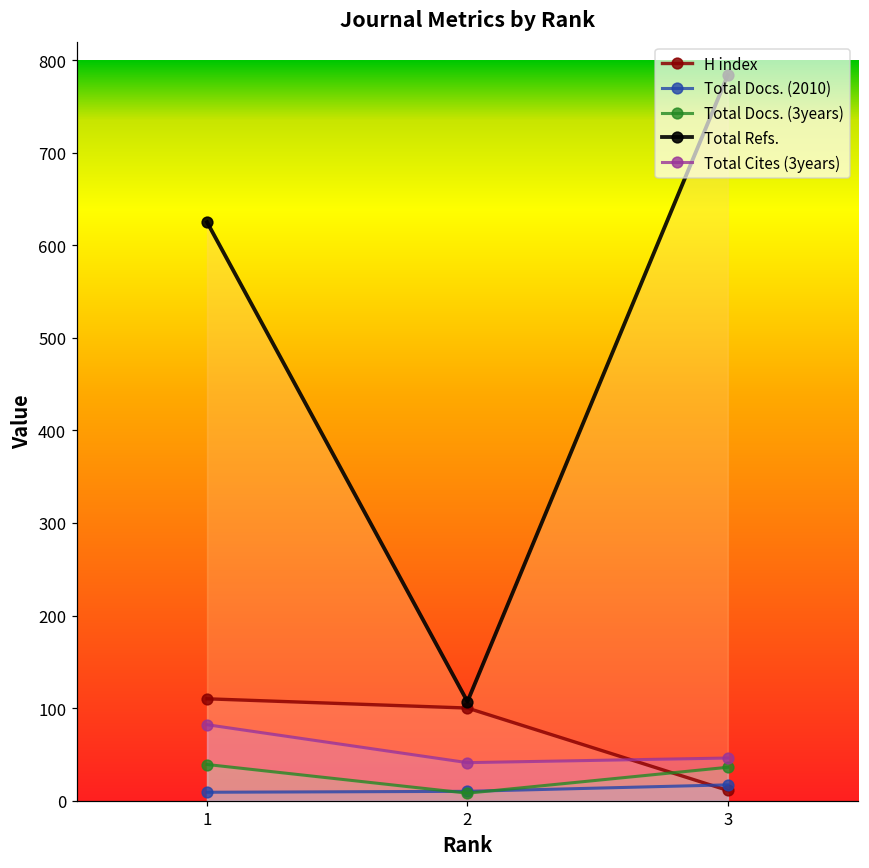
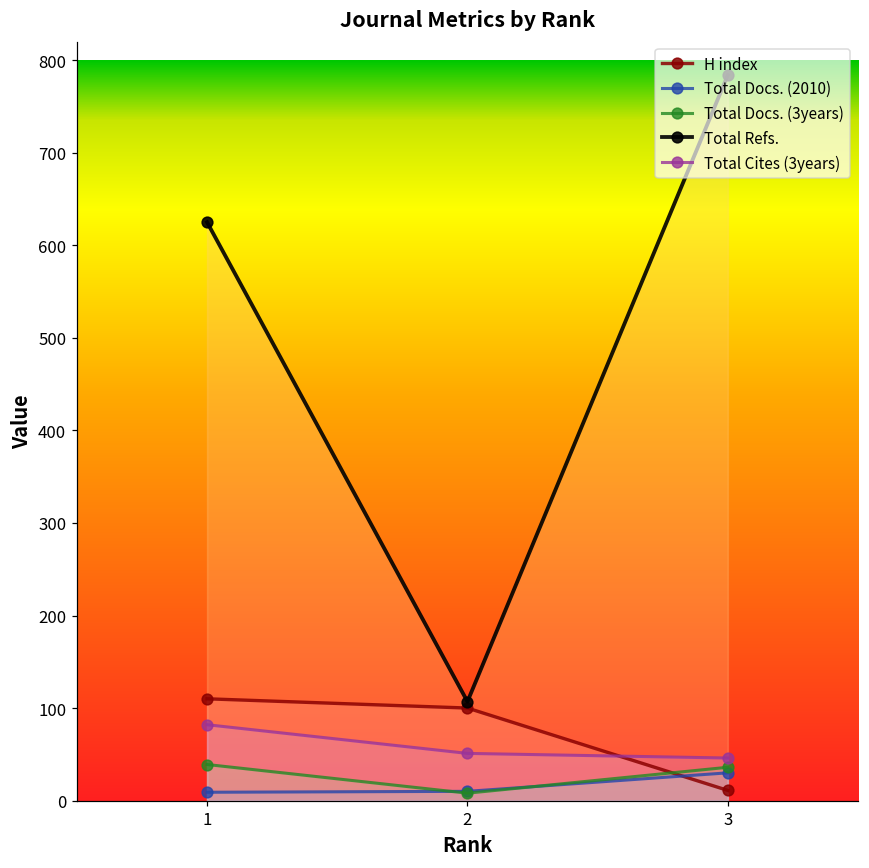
Total Cites (3years), 2: 40 -> 50
Total Docs. (2010), 3: 20 -> 30
